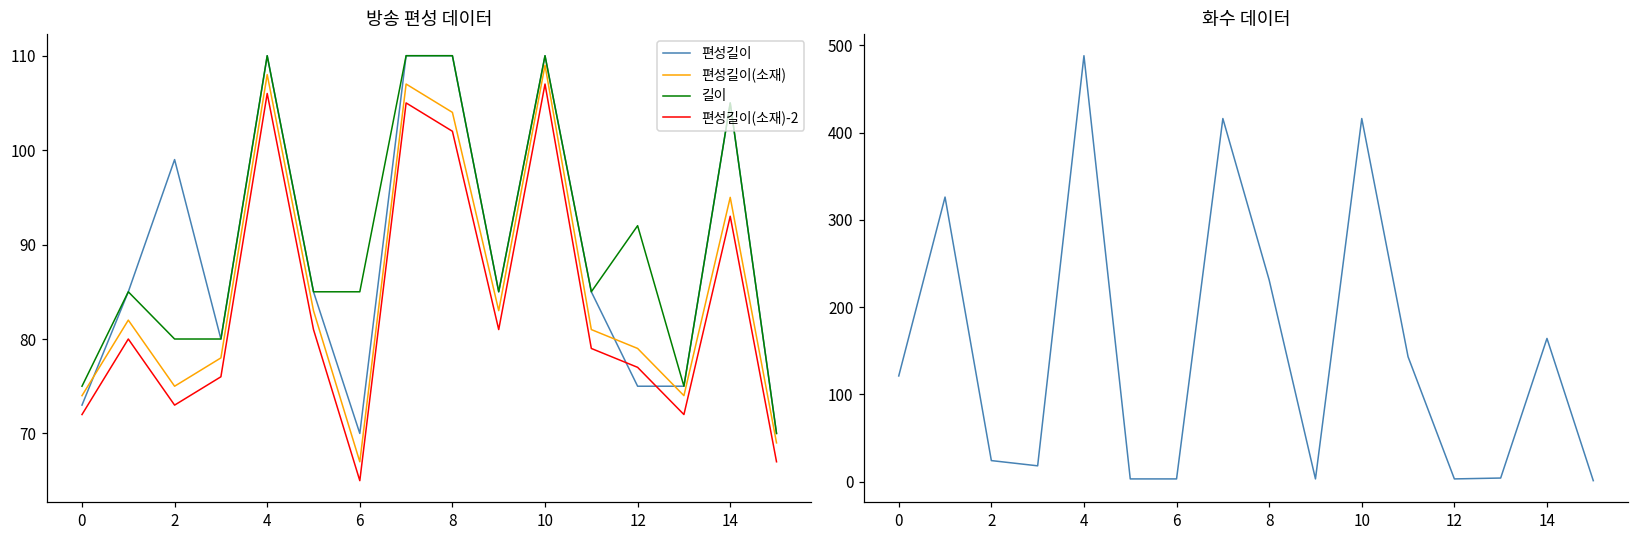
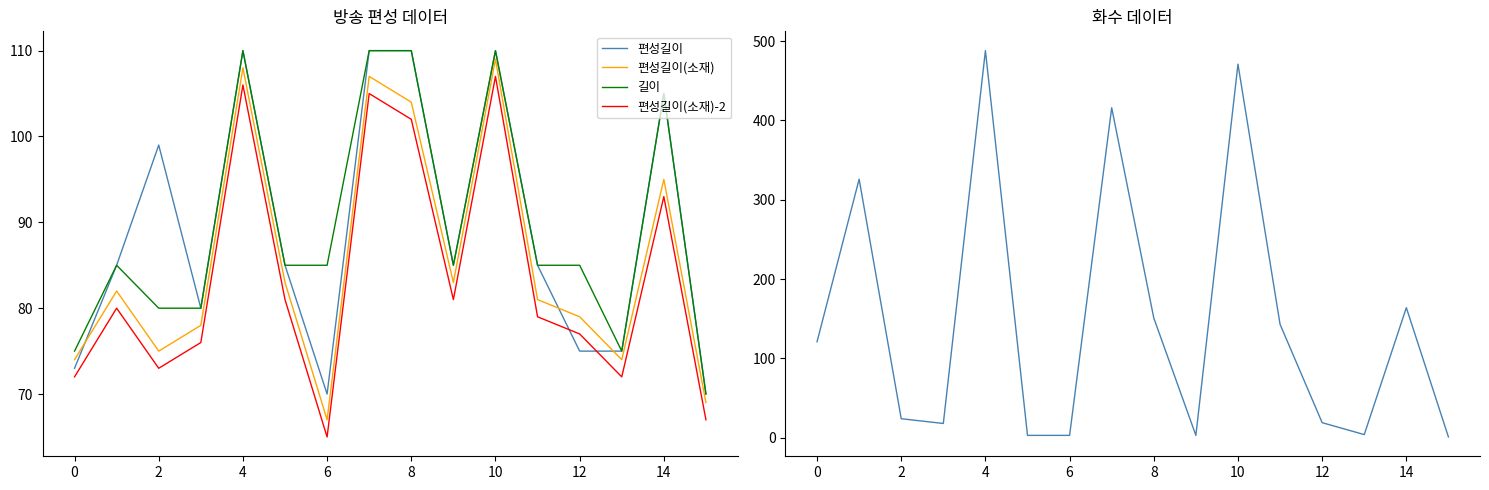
방송 편성 데이터, 길이, 12: 92 -> 85
화수 데이터, 8: 230 -> 150
화수 데이터, 10: 420 -> 470
화수 데이터, 12: 0 -> 20
